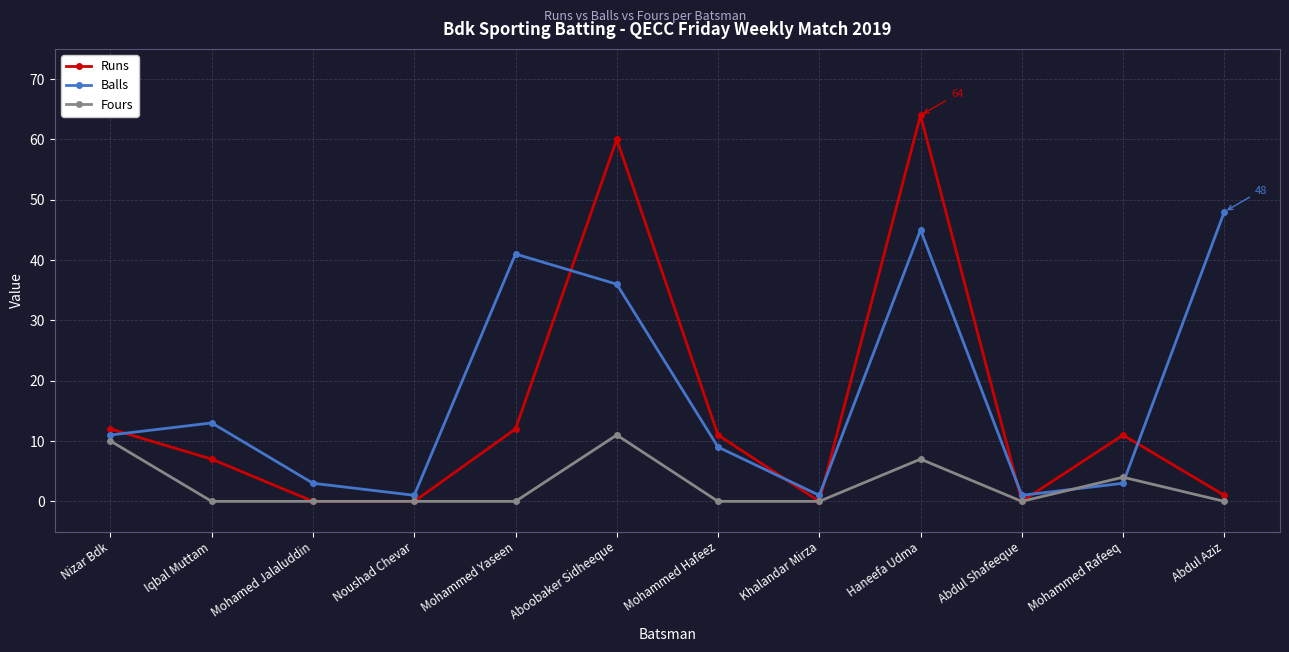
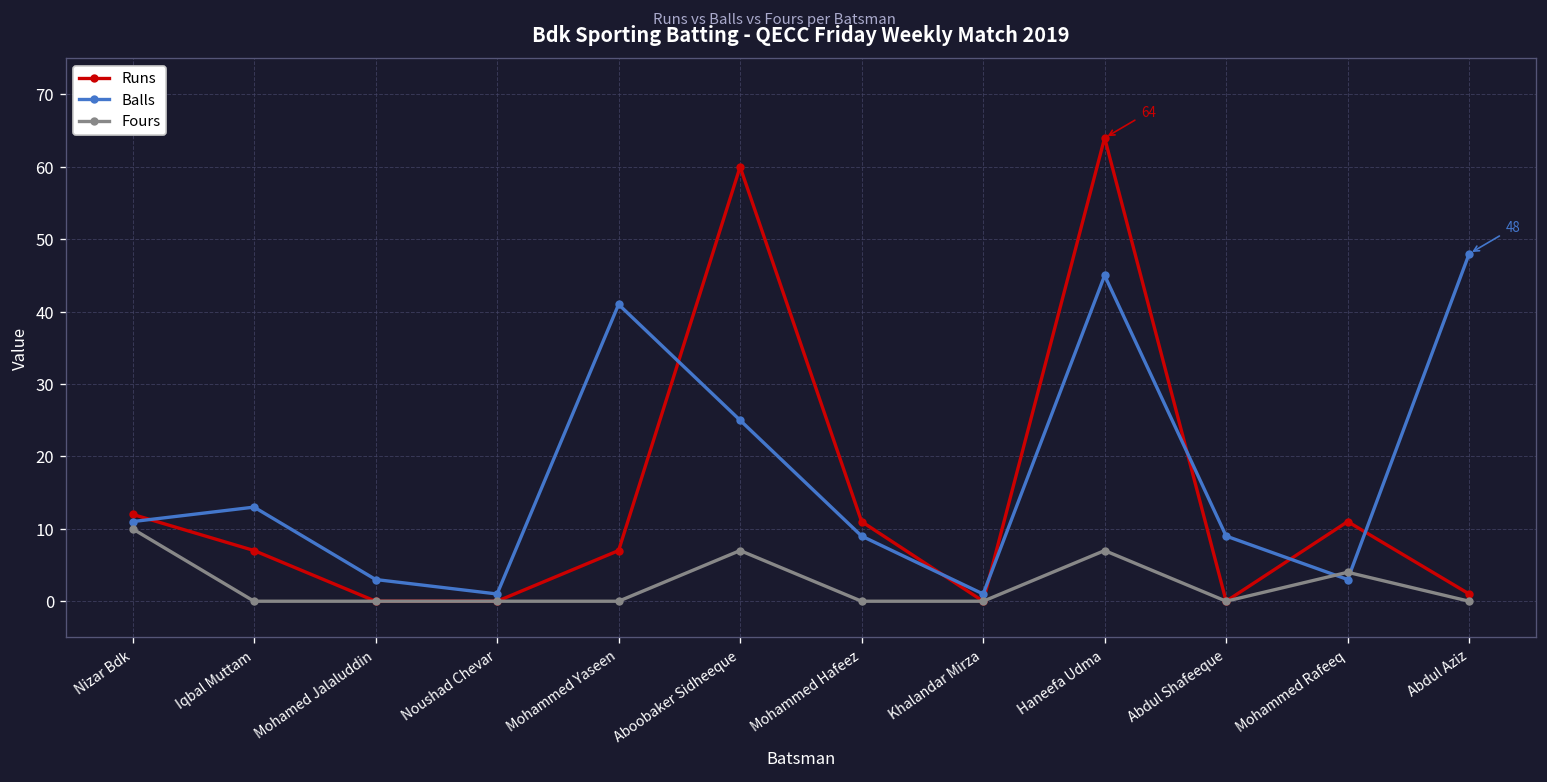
Runs, Mohammed Yaseen: 12 -> 7
Balls, Aboobaker Sidheeque: 36 -> 25
Fours, Aboobaker Sidheeque: 11 -> 7
Balls, Abdul Shafeeque: 1 -> 9
